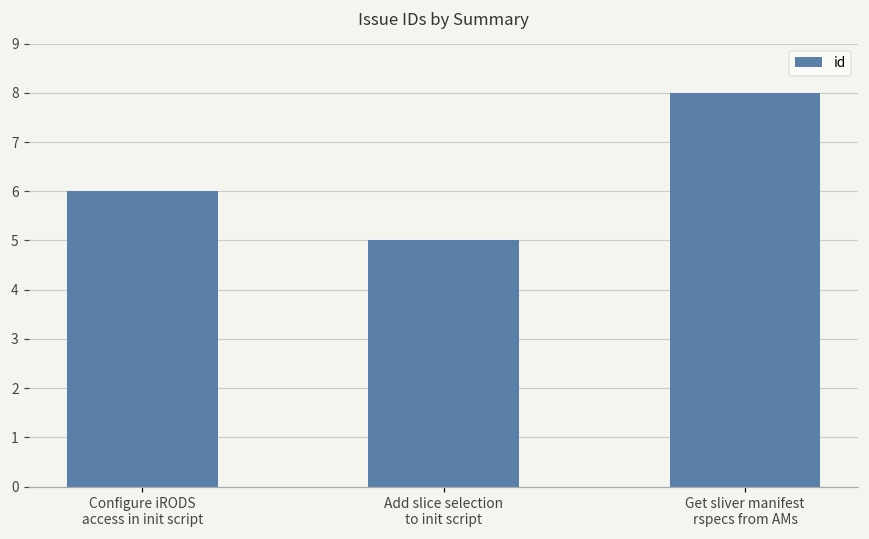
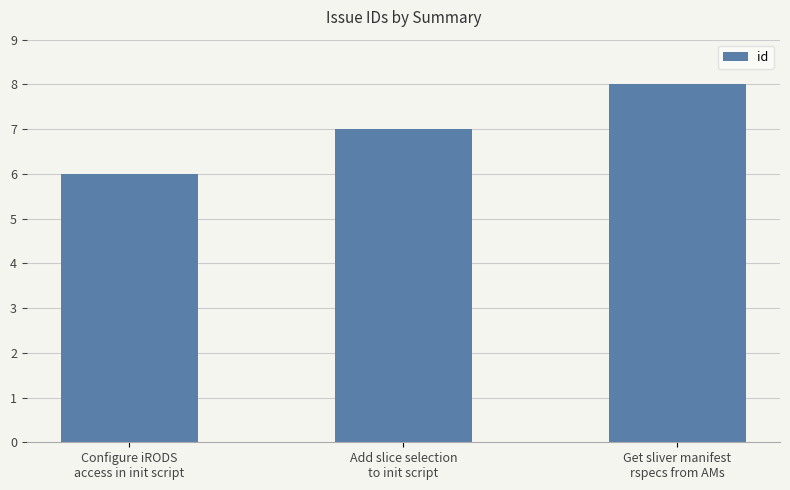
Add slice selection to init script: 5 -> 7
